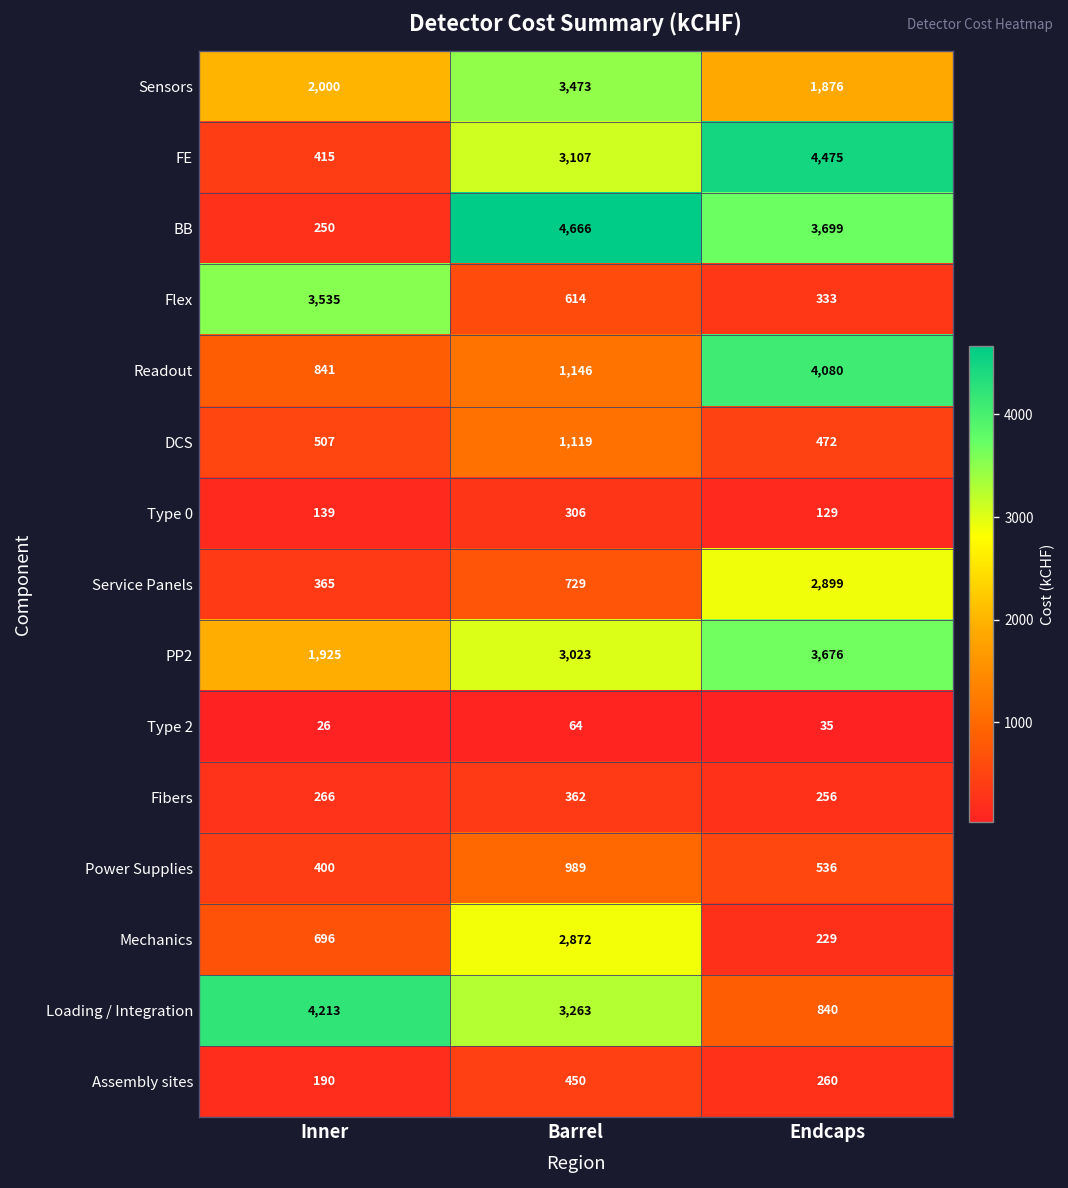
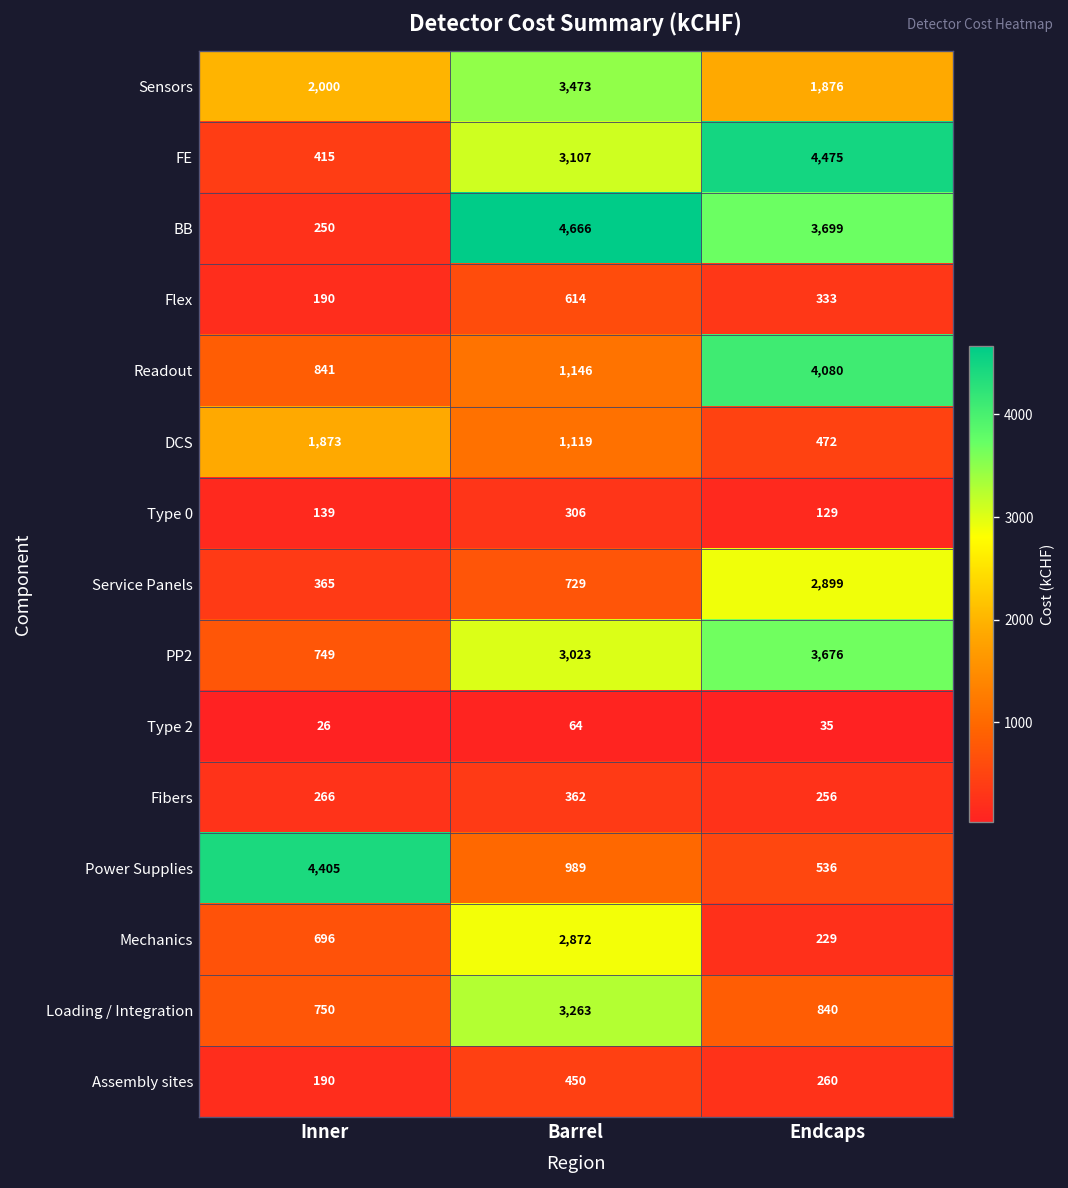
Flex, Inner: 3,535 -> 190
DCS, Inner: 507 -> 1,873
PP2, Inner: 1,925 -> 749
Power Supplies, Inner: 400 -> 4,405
Loading / Integration, Inner: 4,213 -> 750
